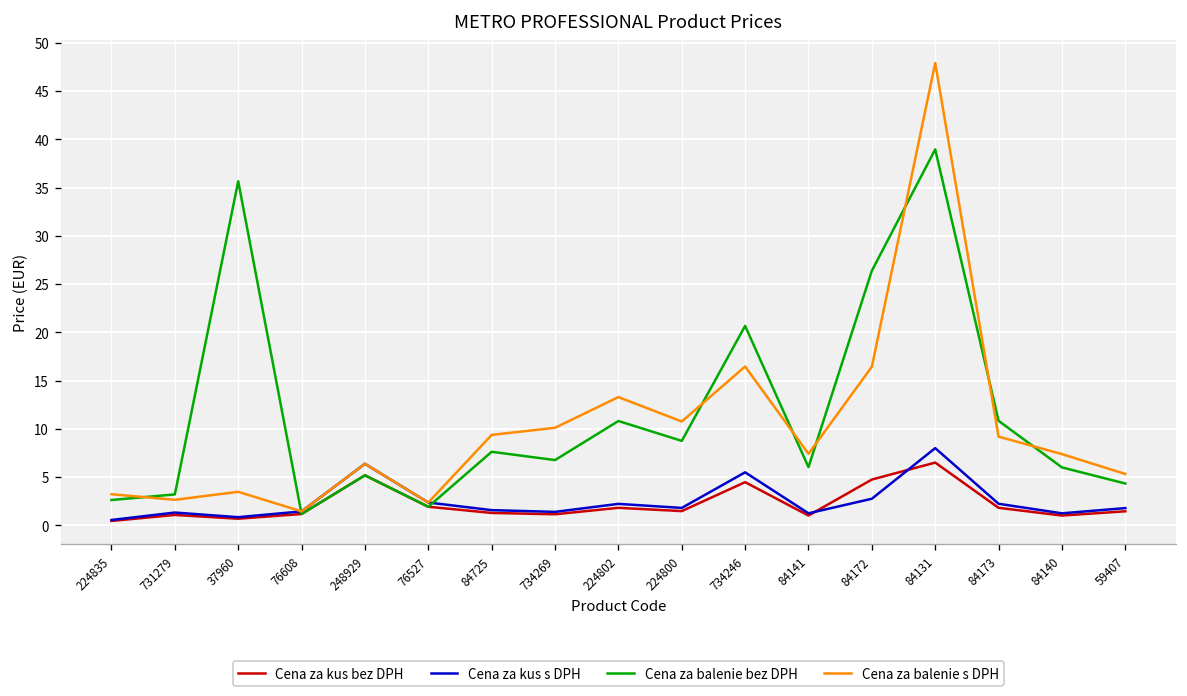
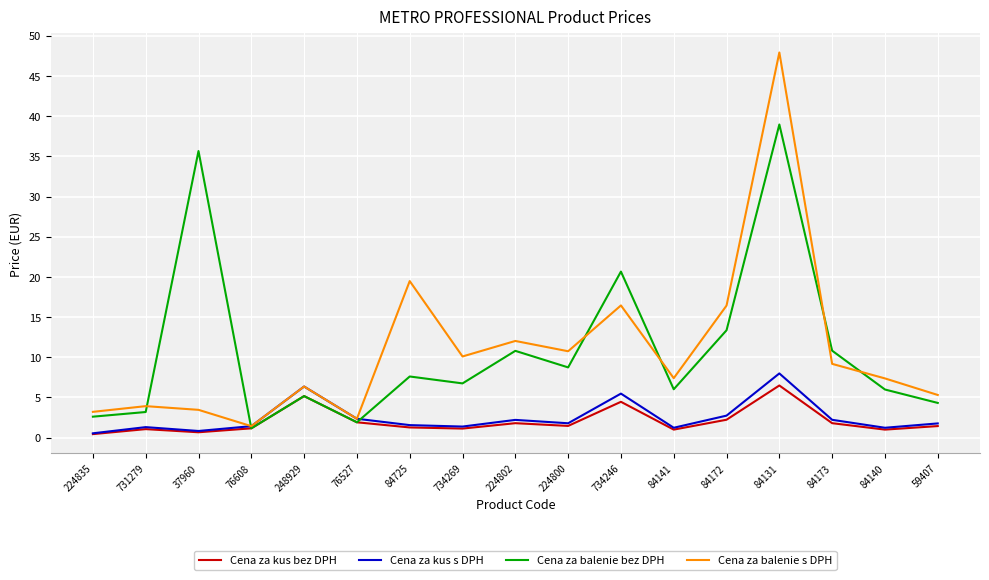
Cena za balenie s DPH, 731279: 3 -> 4
Cena za balenie s DPH, 84725: 9 -> 19
Cena za balenie s DPH, 224802: 13 -> 12
Cena za kus bez DPH, 84172: 5 -> 2
Cena za balenie bez DPH, 84172: 26 -> 13
